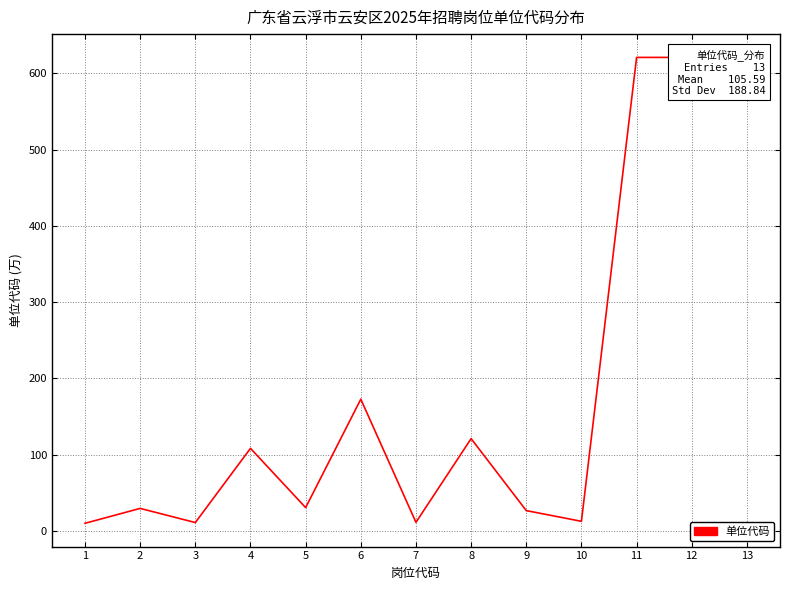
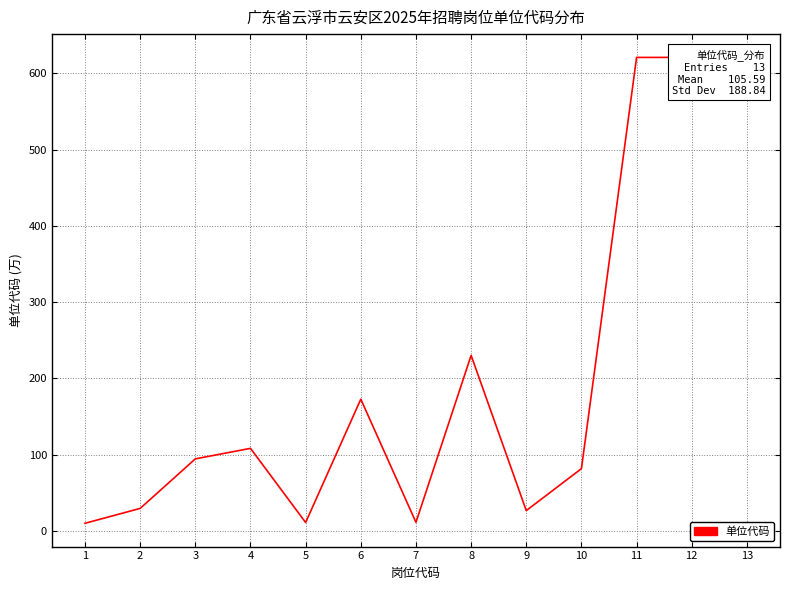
3: 10 -> 90
5: 30 -> 10
8: 120 -> 230
10: 10 -> 80
